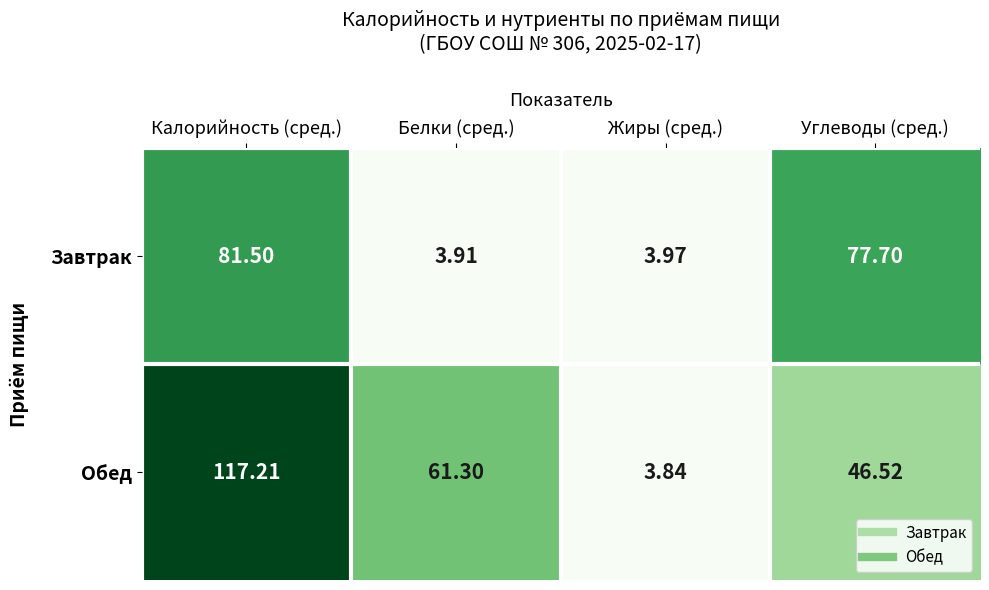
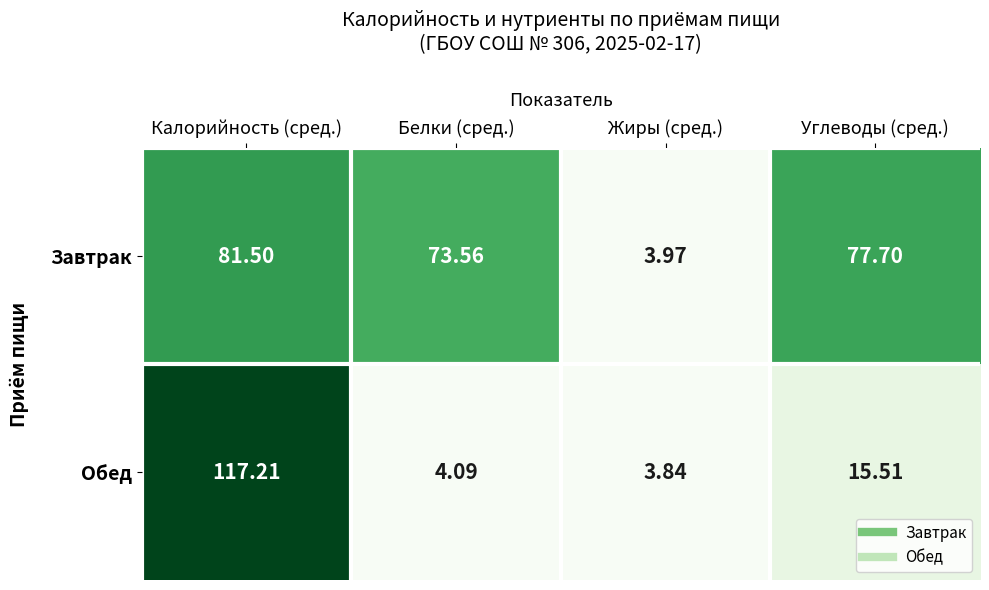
Завтрак, Белки (сред.): 3.91 -> 73.56
Обед, Белки (сред.): 61.30 -> 4.09
Обед, Углеводы (сред.): 46.52 -> 15.51
